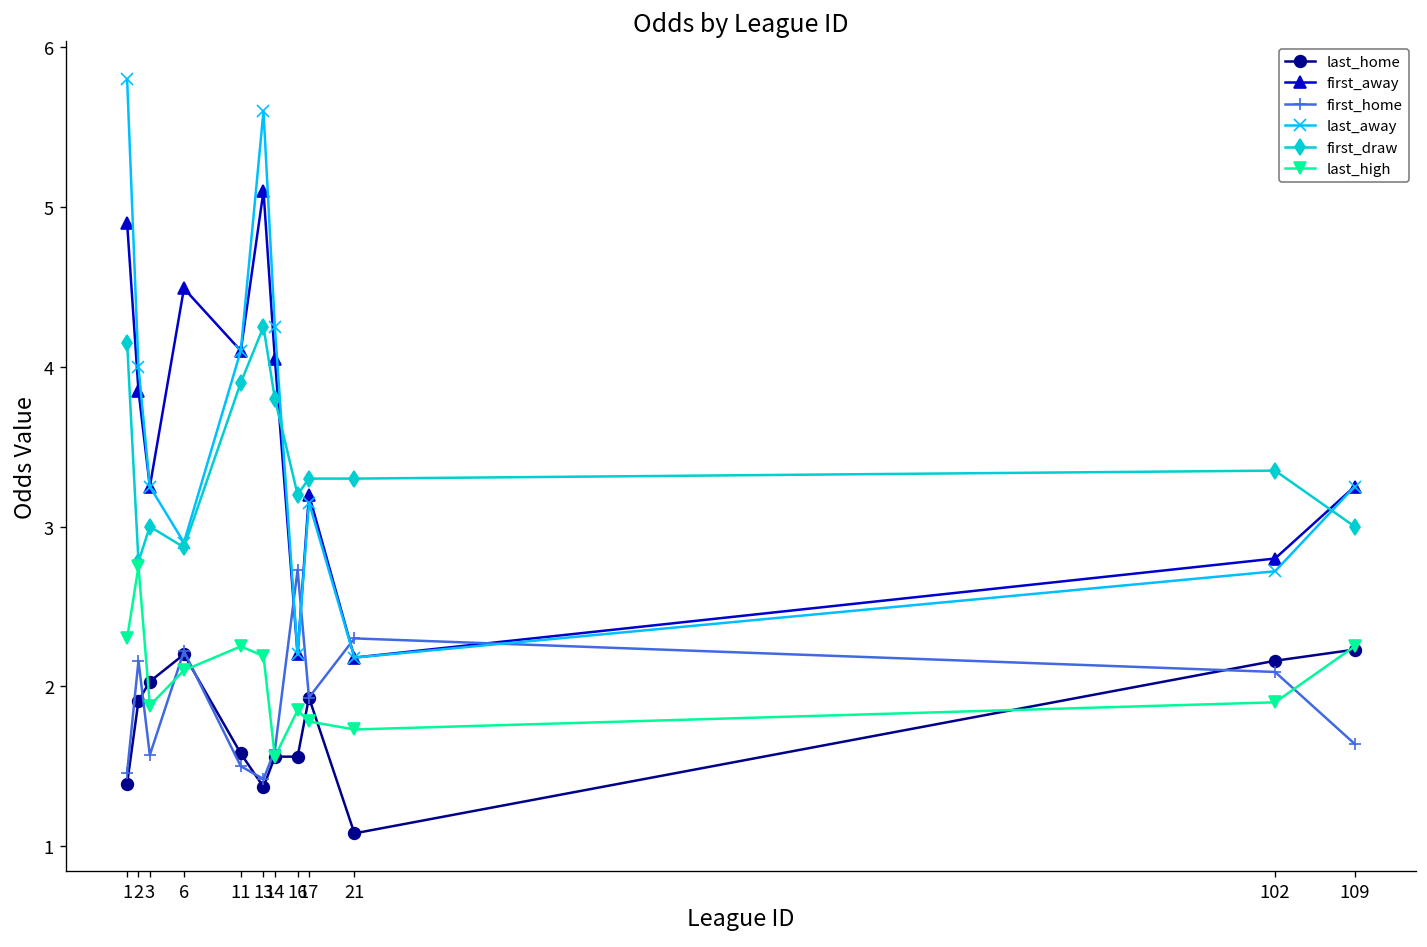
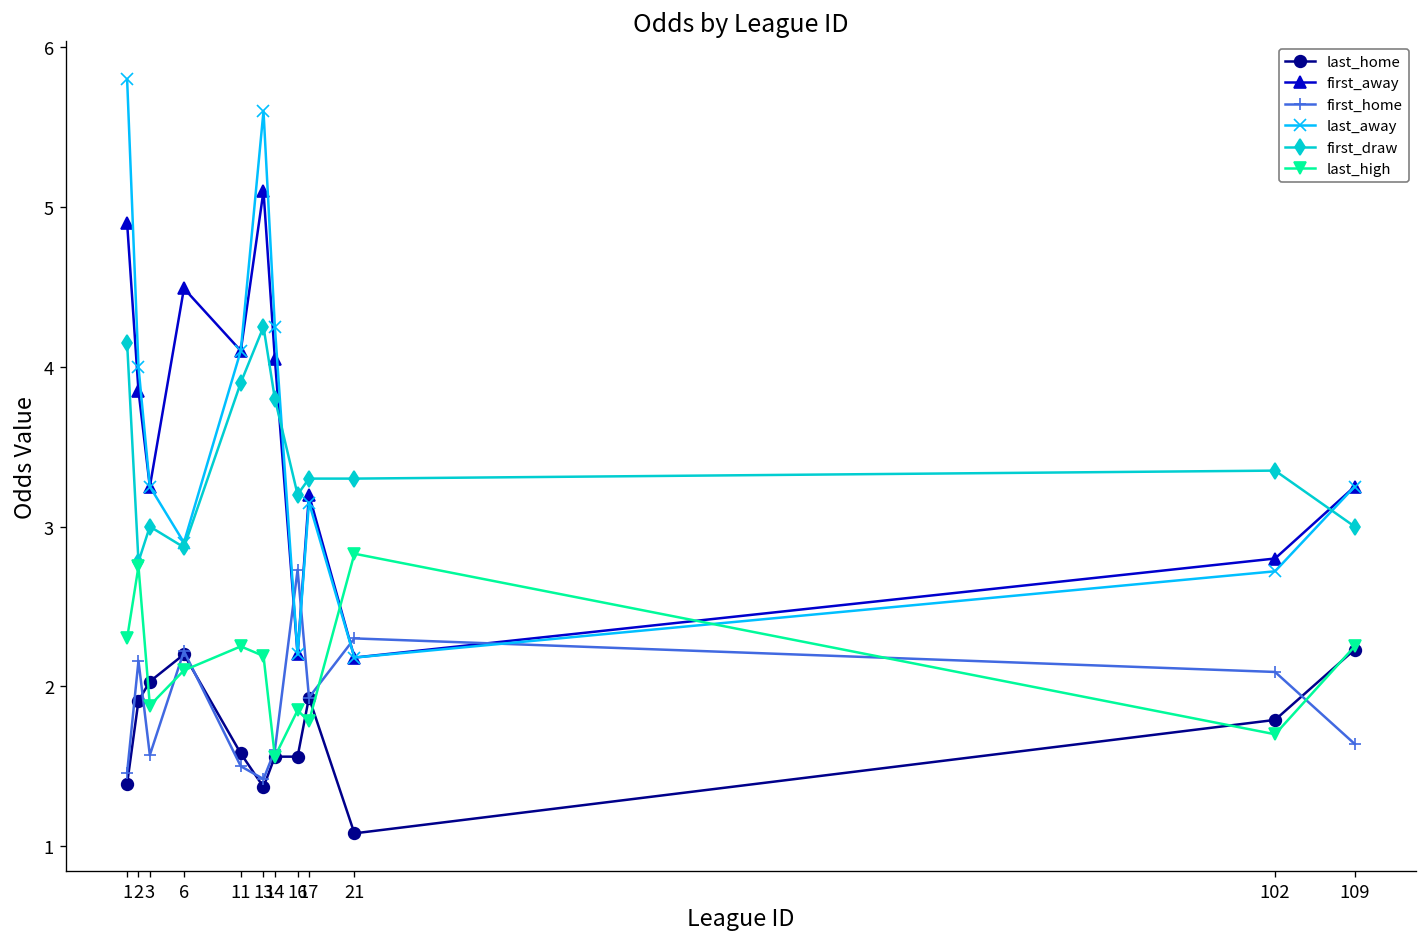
last_high, 21: 1.73 -> 2.83
last_home, 102: 2.16 -> 1.79
last_high, 102: 1.9 -> 1.7
